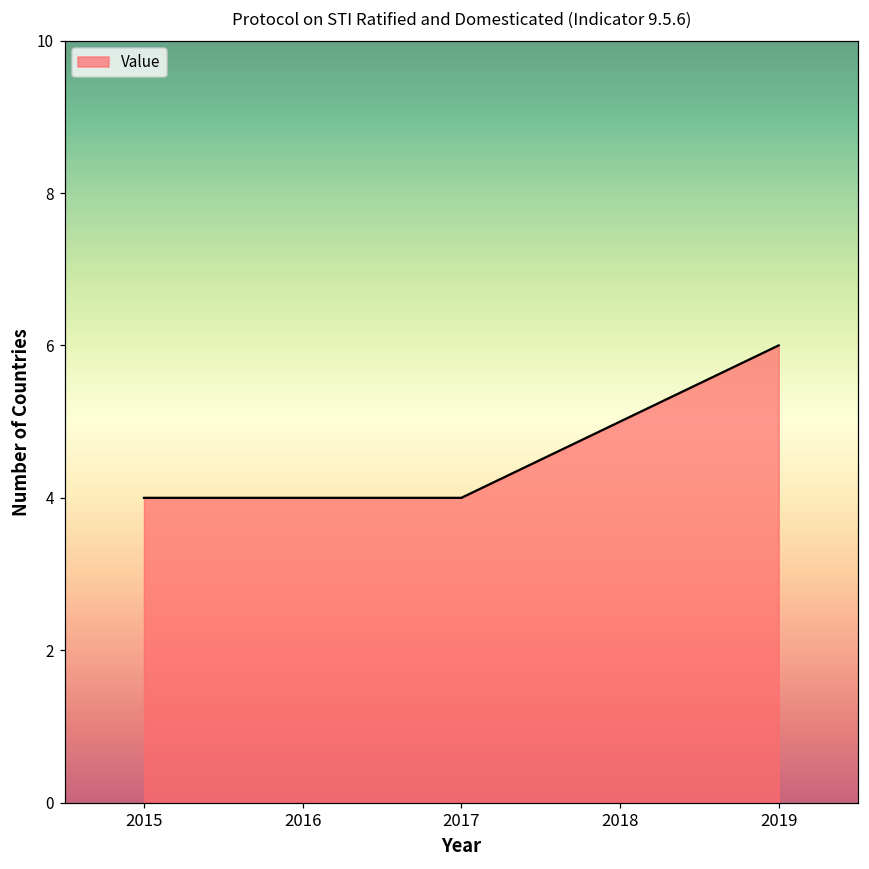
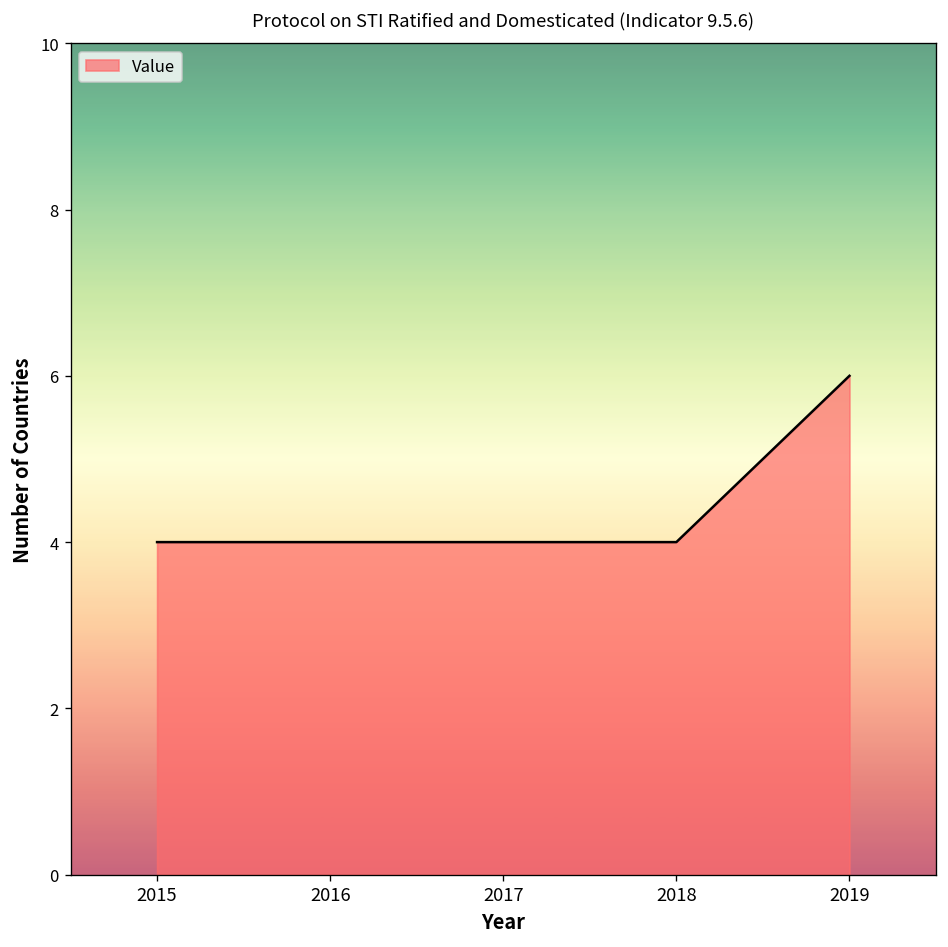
2018: 5 -> 4
